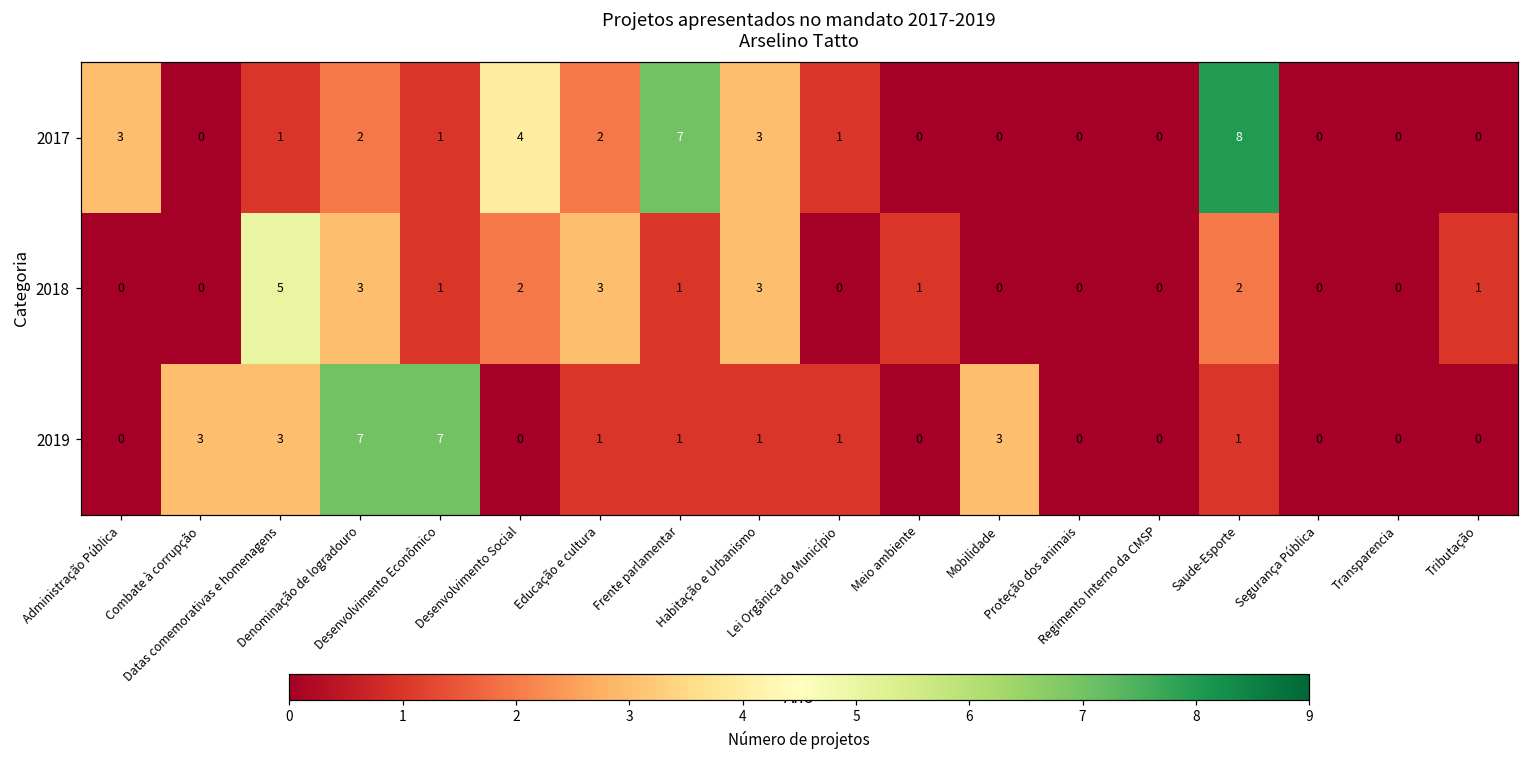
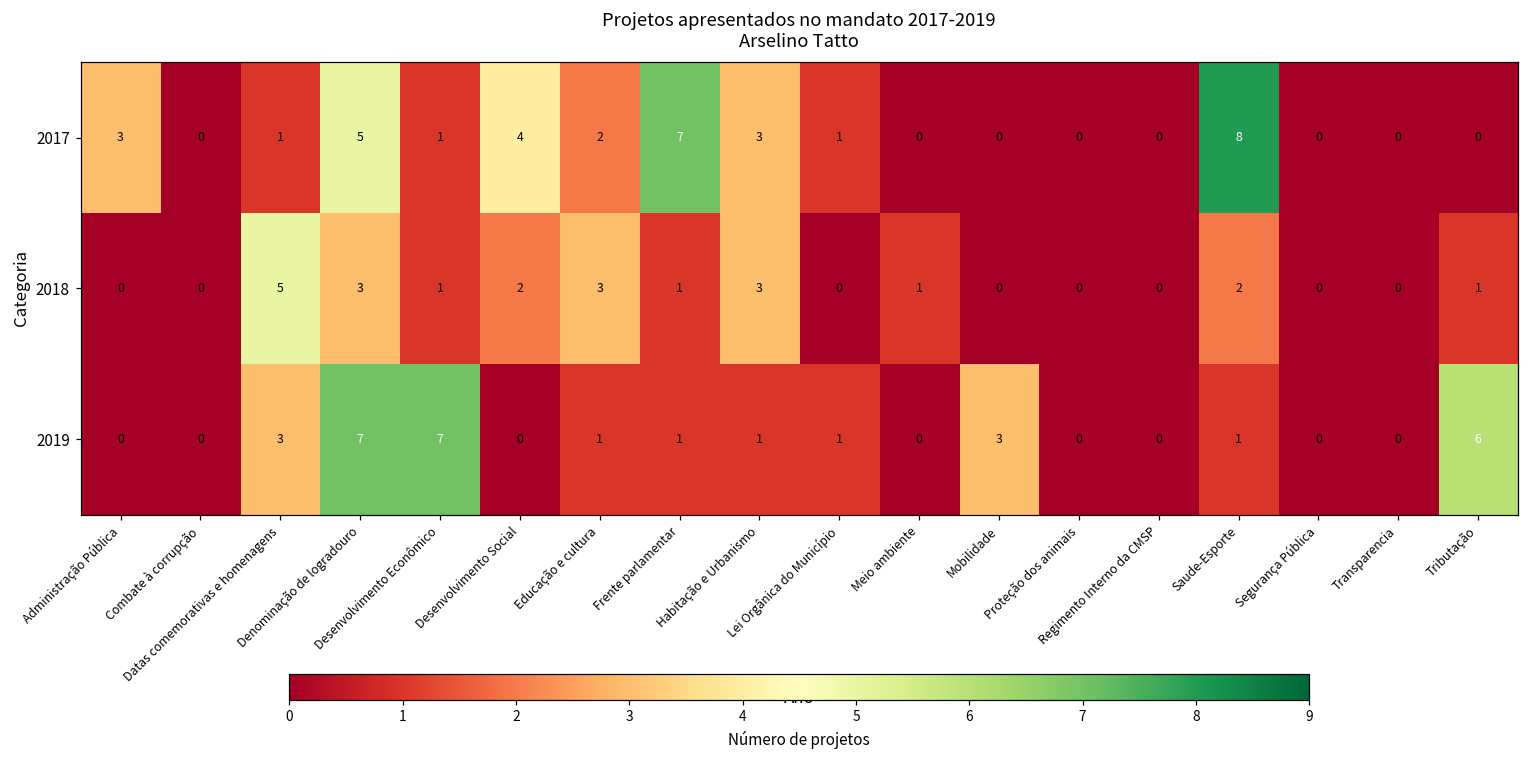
2017, Denominação de logradouro: 2 -> 5
2019, Combate à corrupção: 3 -> 0
2019, Tributação: 0 -> 6
